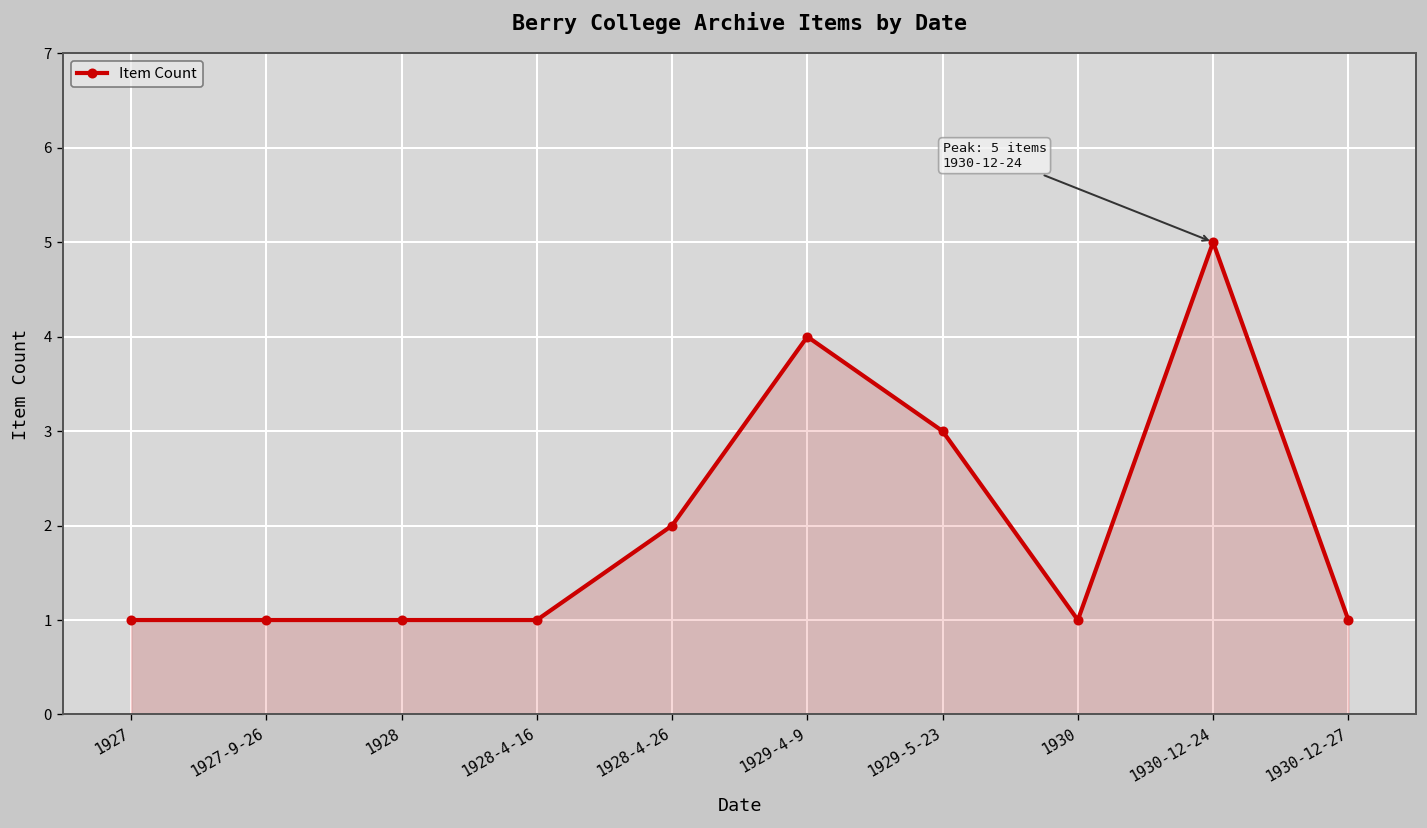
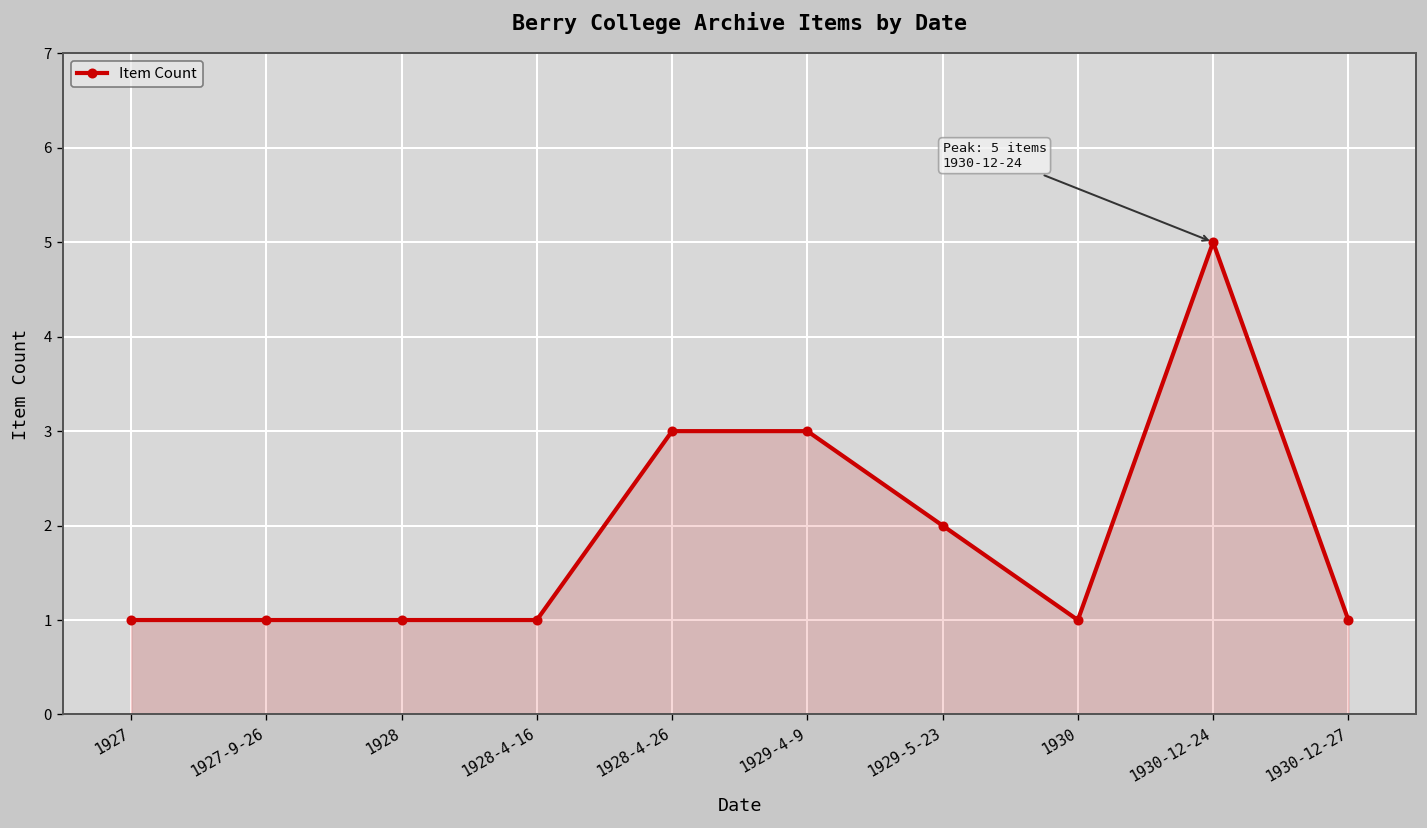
1928-4-26: 2 -> 3
1929-4-9: 4 -> 3
1929-5-23: 3 -> 2
